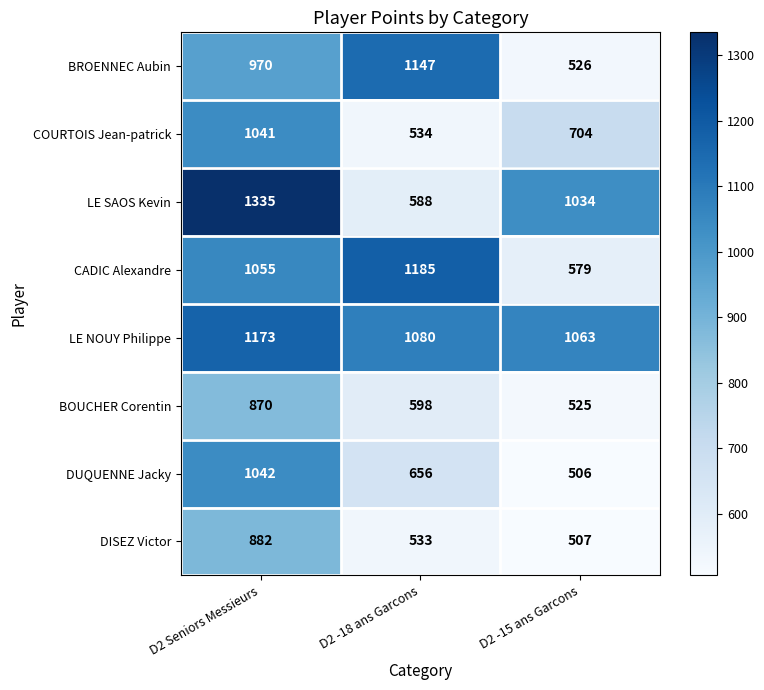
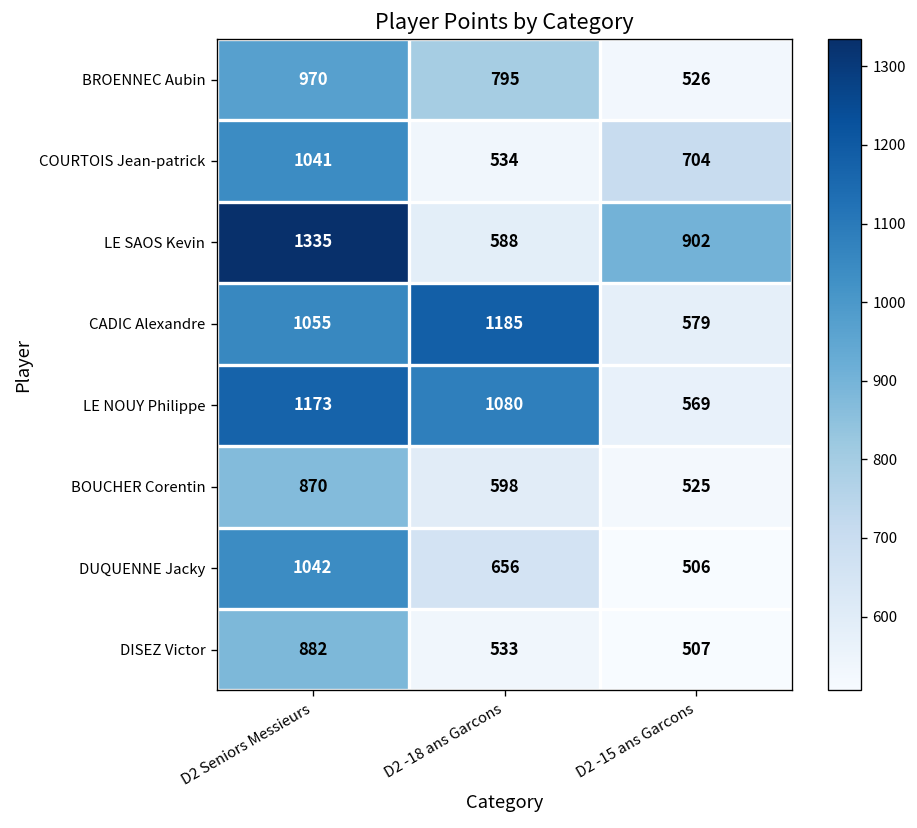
BROENNEC Aubin, D2 -18 ans Garcons: 1147 -> 795
LE SAOS Kevin, D2 -15 ans Garcons: 1034 -> 902
LE NOUY Philippe, D2 -15 ans Garcons: 1063 -> 569
